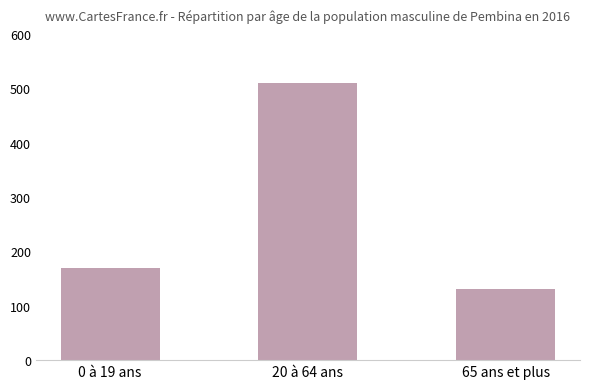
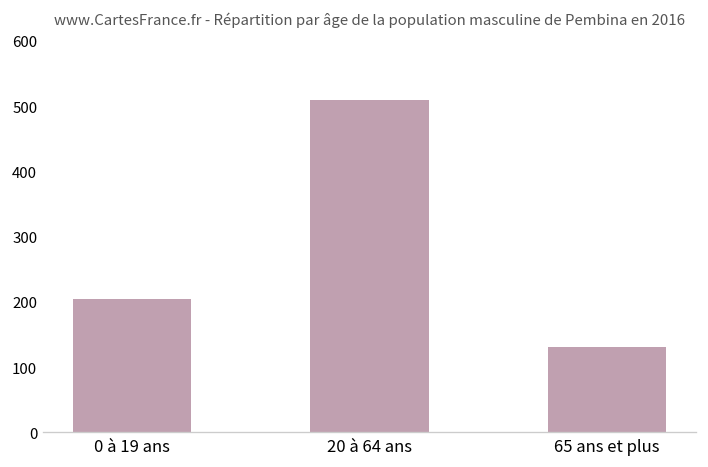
0 à 19 ans: 170 -> 200
